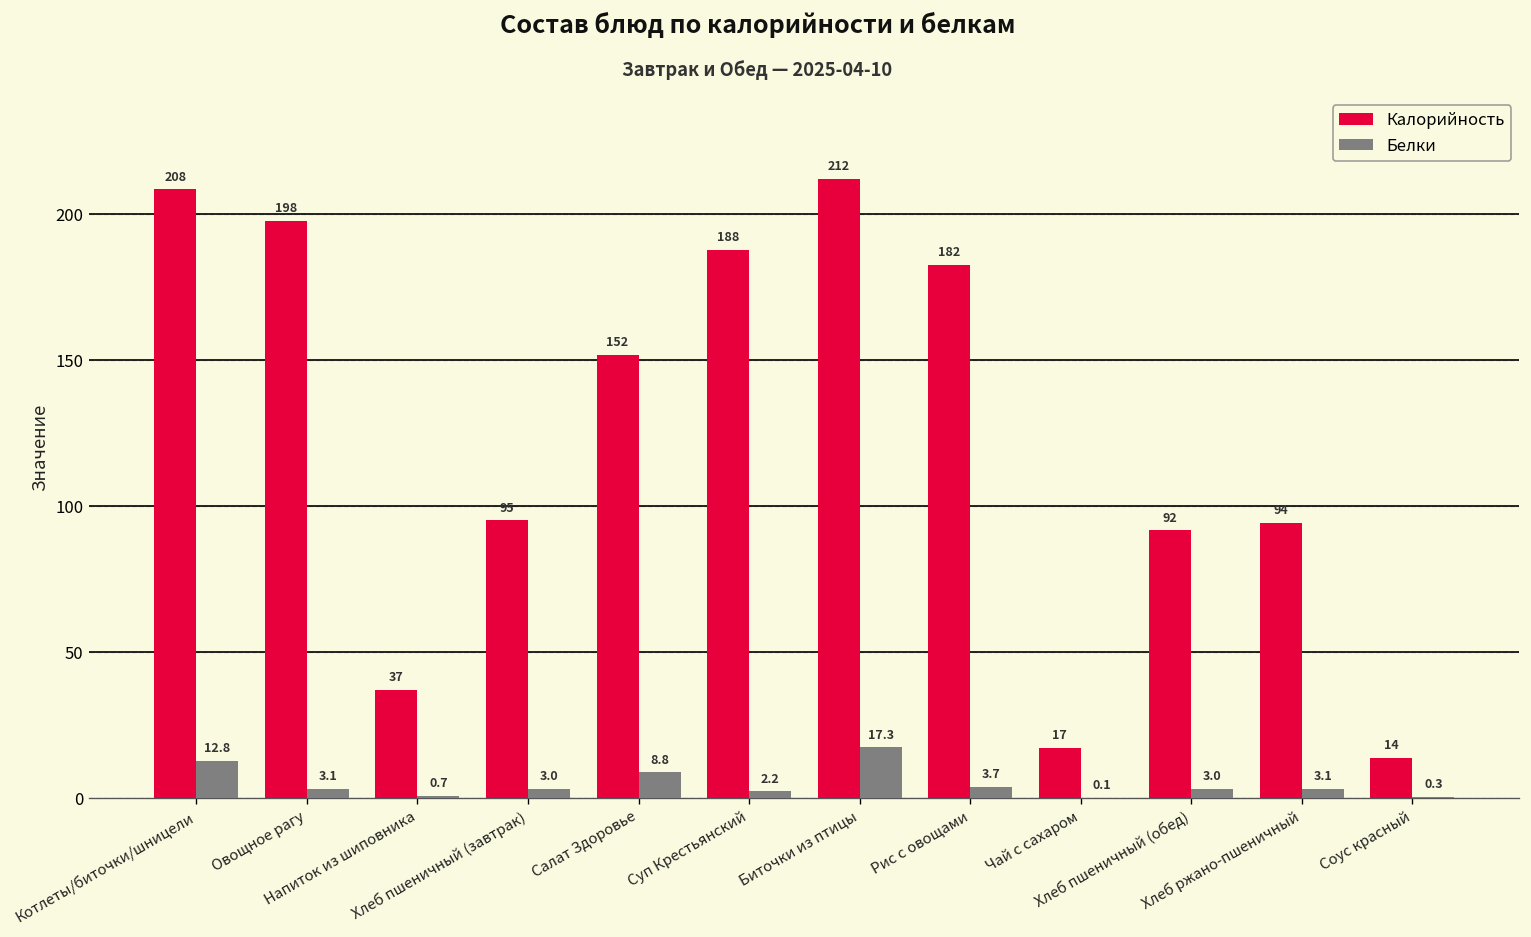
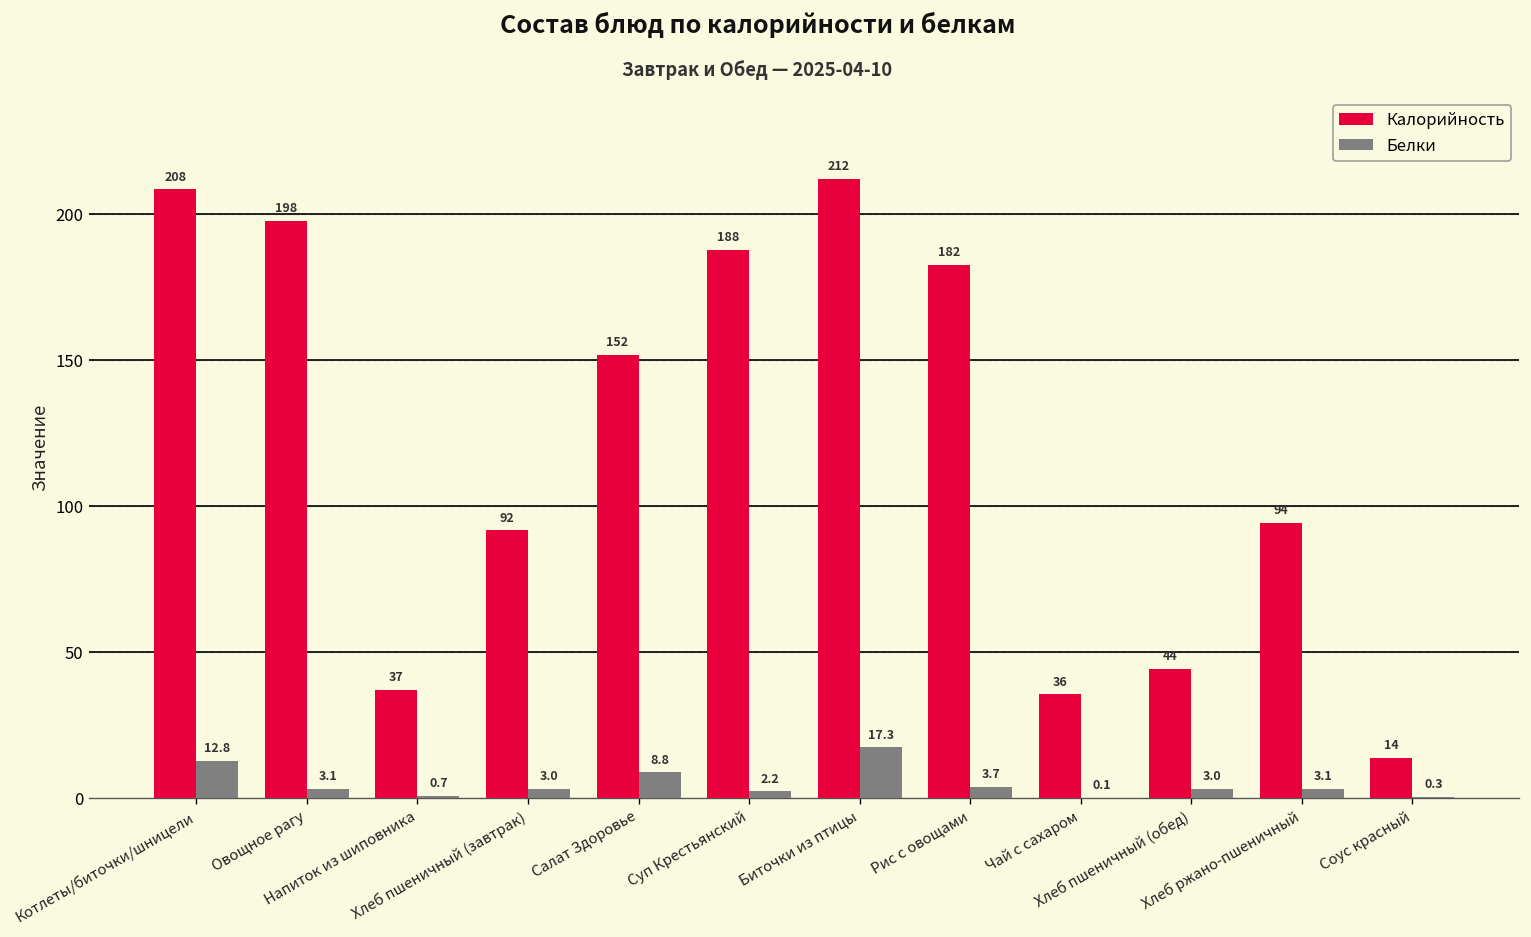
Калорийность, Хлеб пшеничный (завтрак): 95 -> 92
Калорийность, Чай с сахаром: 17 -> 36
Калорийность, Хлеб пшеничный (обед): 92 -> 44
